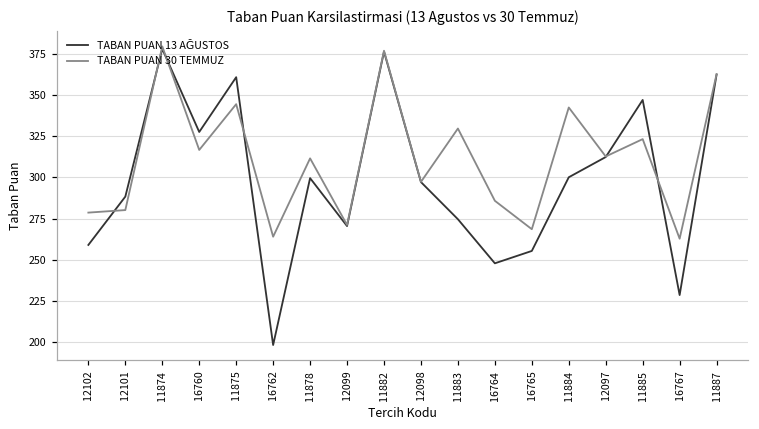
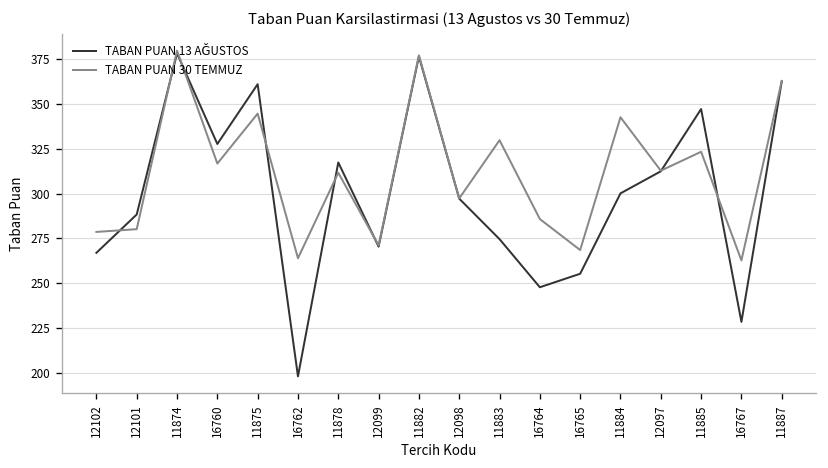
TABAN PUAN 13 AĞUSTOS, 12102: 259 -> 267
TABAN PUAN 13 AĞUSTOS, 11878: 300 -> 317
